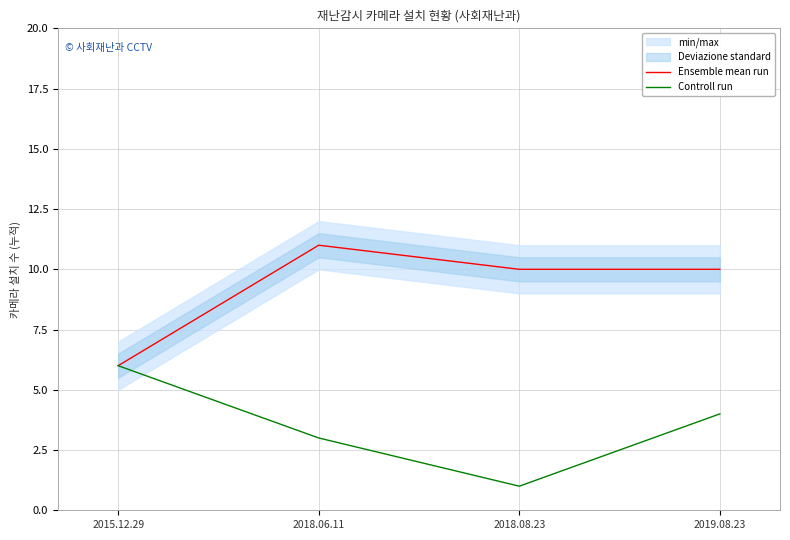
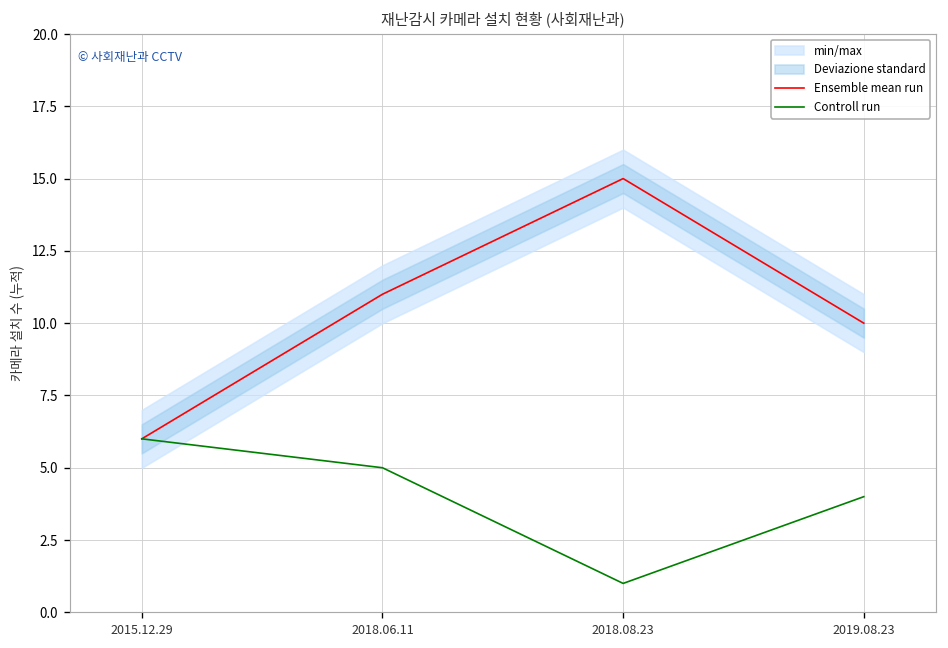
Controll run, 2018.06.11: 3 -> 5
Ensemble mean run, 2018.08.23: 10 -> 15
